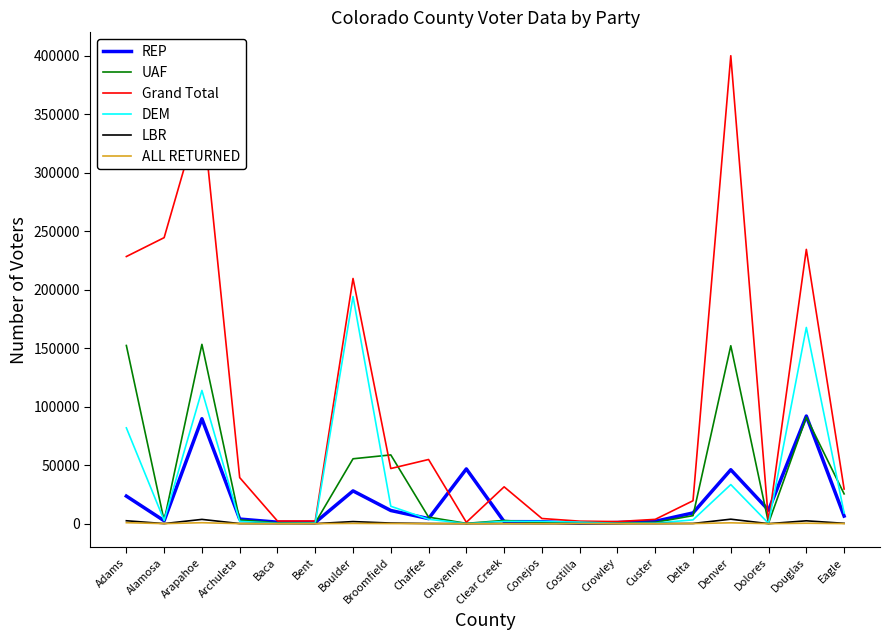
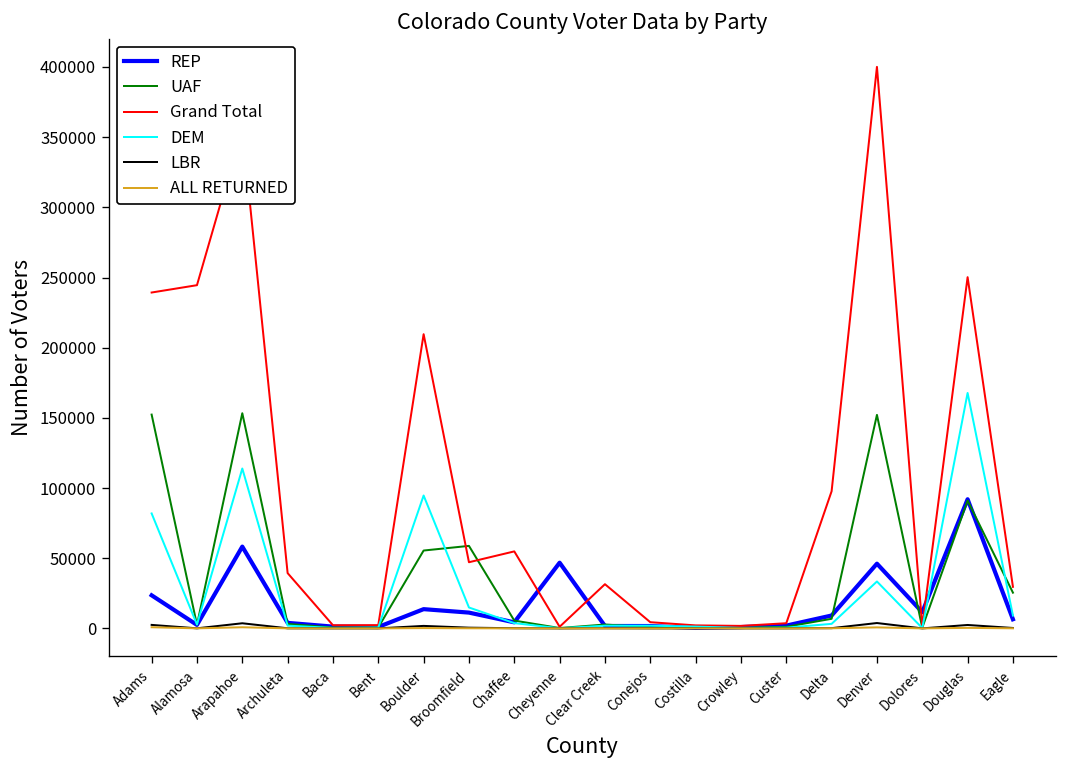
Grand Total, Adams: 228000 -> 239000
REP, Arapahoe: 90000 -> 58000
REP, Boulder: 28000 -> 14000
DEM, Boulder: 194000 -> 95000
Grand Total, Delta: 20000 -> 98000
Grand Total, Douglas: 235000 -> 250000
